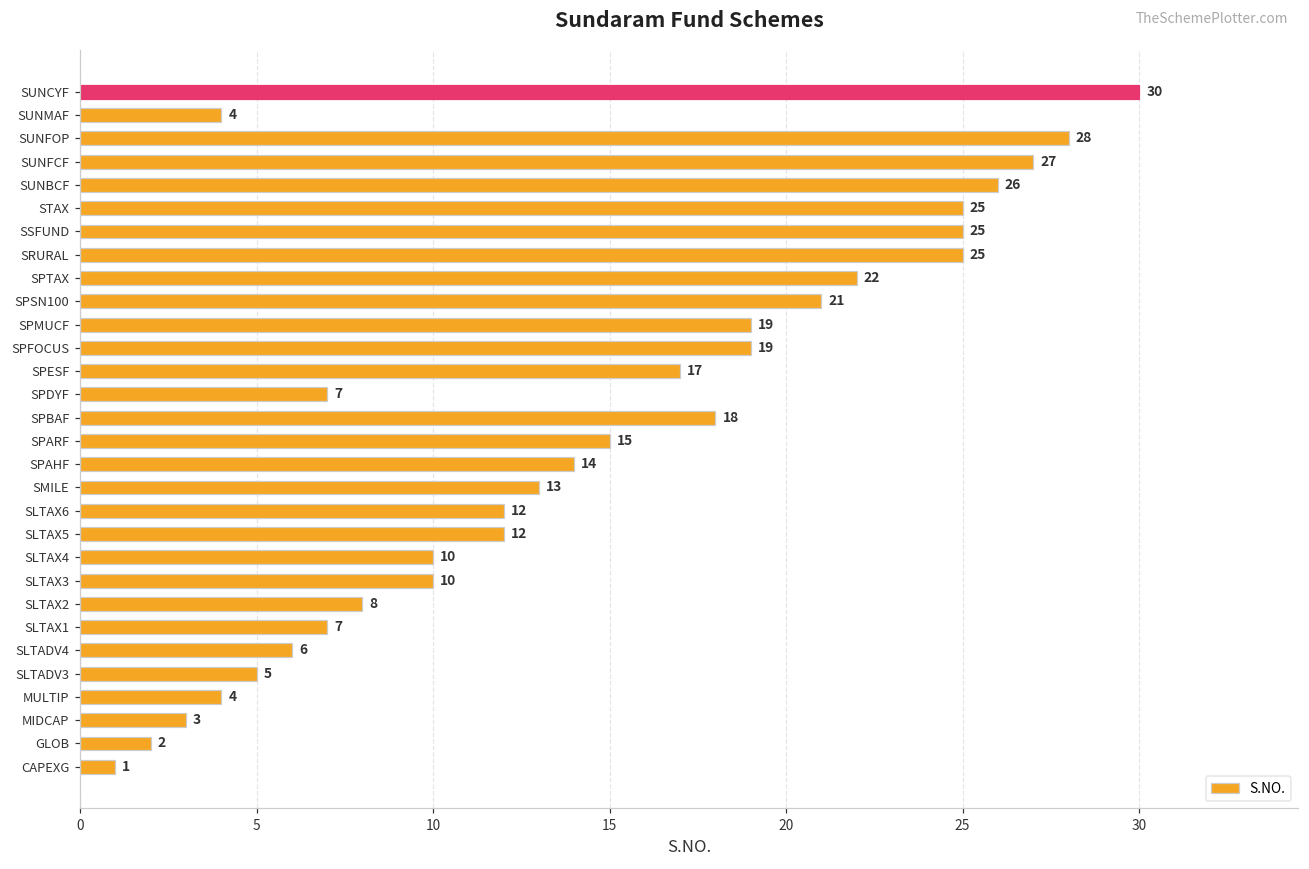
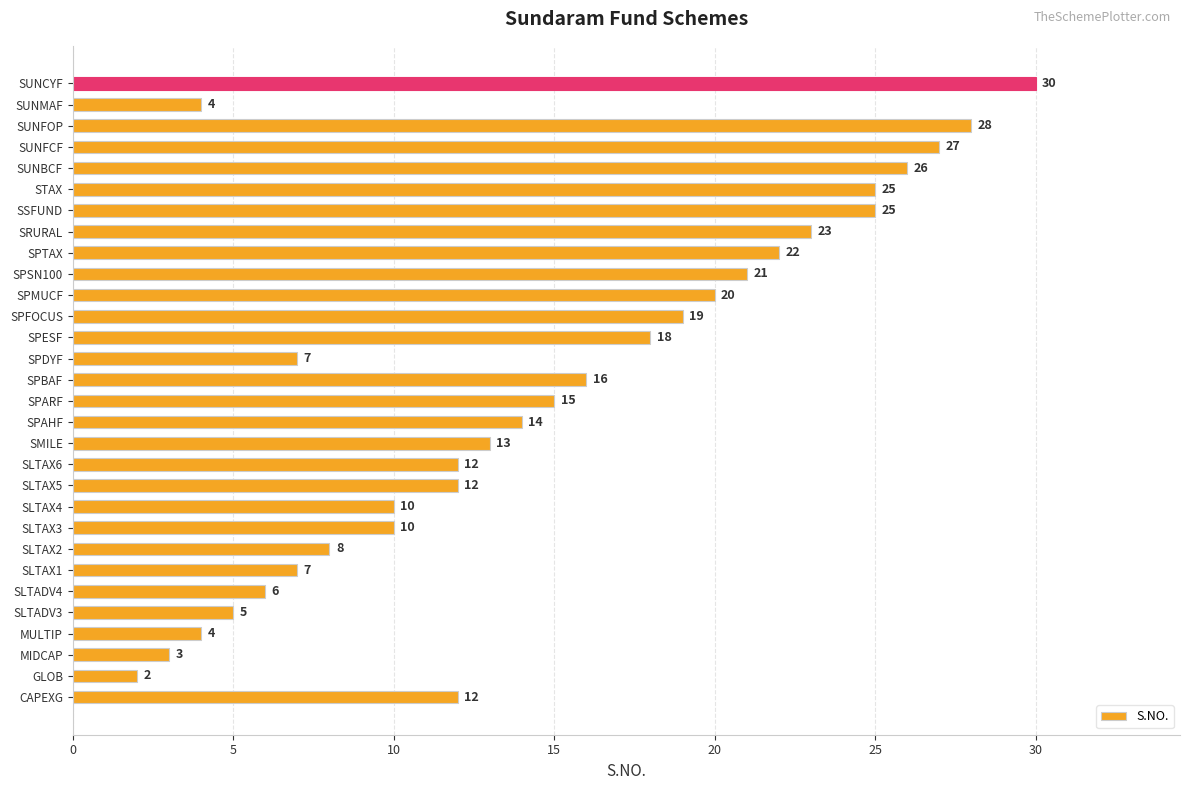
SRURAL: 25 -> 23
SPMUCF: 19 -> 20
SPESF: 17 -> 18
SPBAF: 18 -> 16
CAPEXG: 1 -> 12
